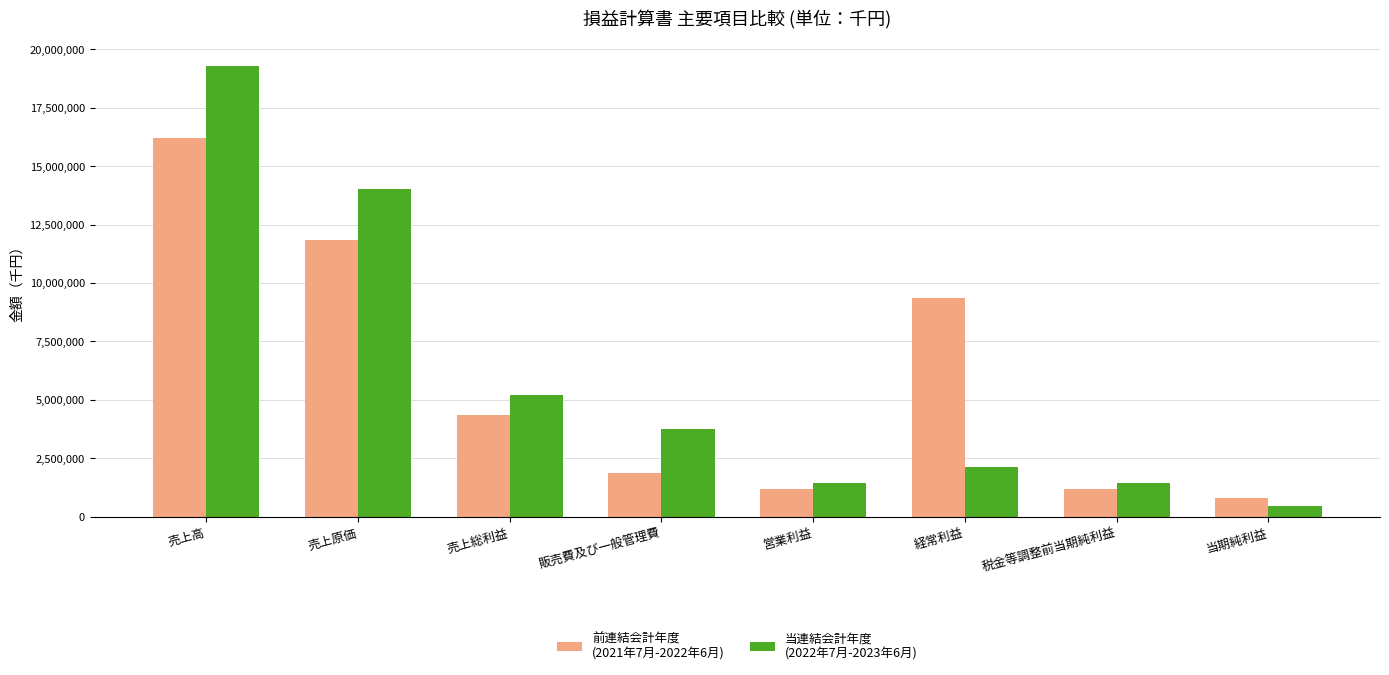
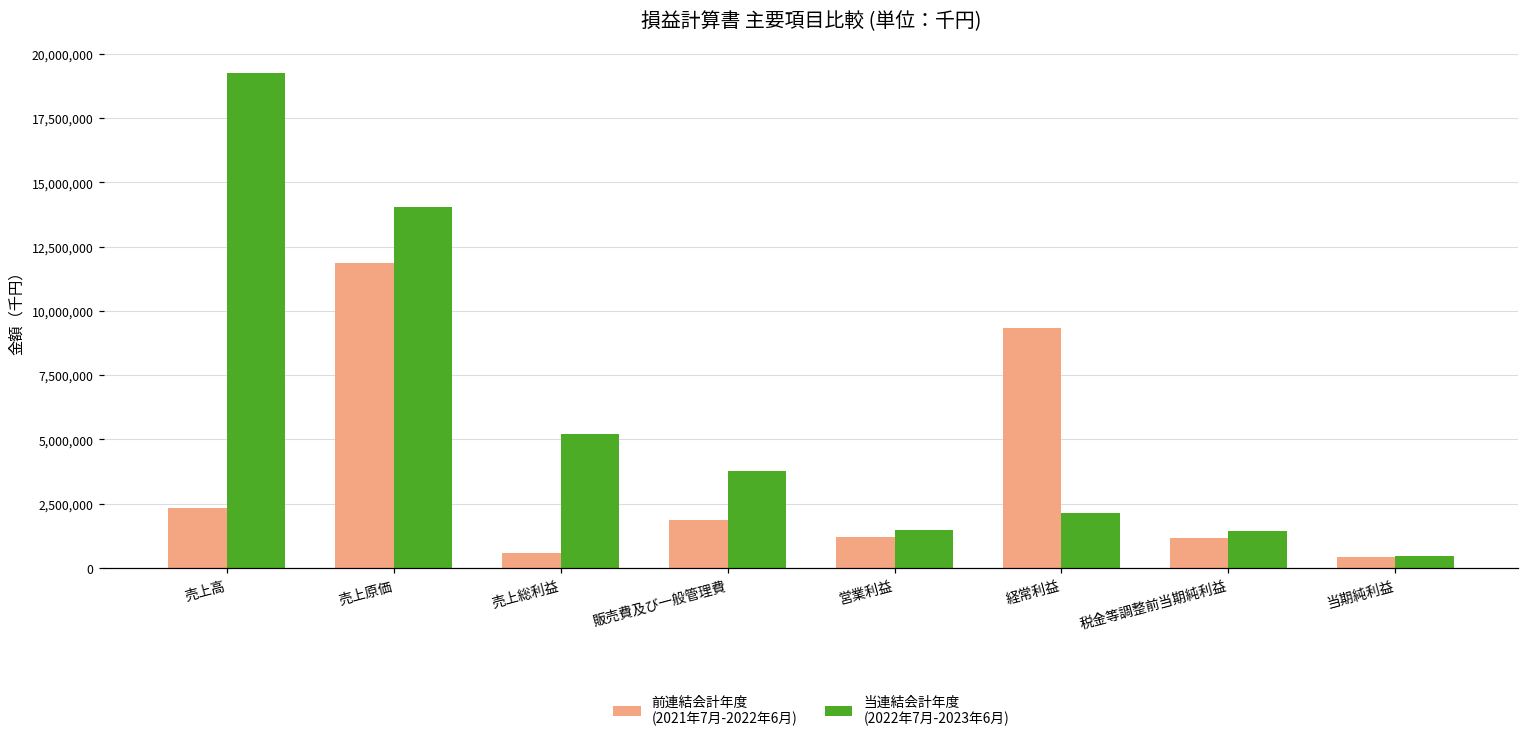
前連結会計年度 (2021年7月-2022年6月), 売上高: 16,200,000 -> 2,300,000
前連結会計年度 (2021年7月-2022年6月), 売上総利益: 4,300,000 -> 600,000
前連結会計年度 (2021年7月-2022年6月), 当期純利益: 800,000 -> 400,000
